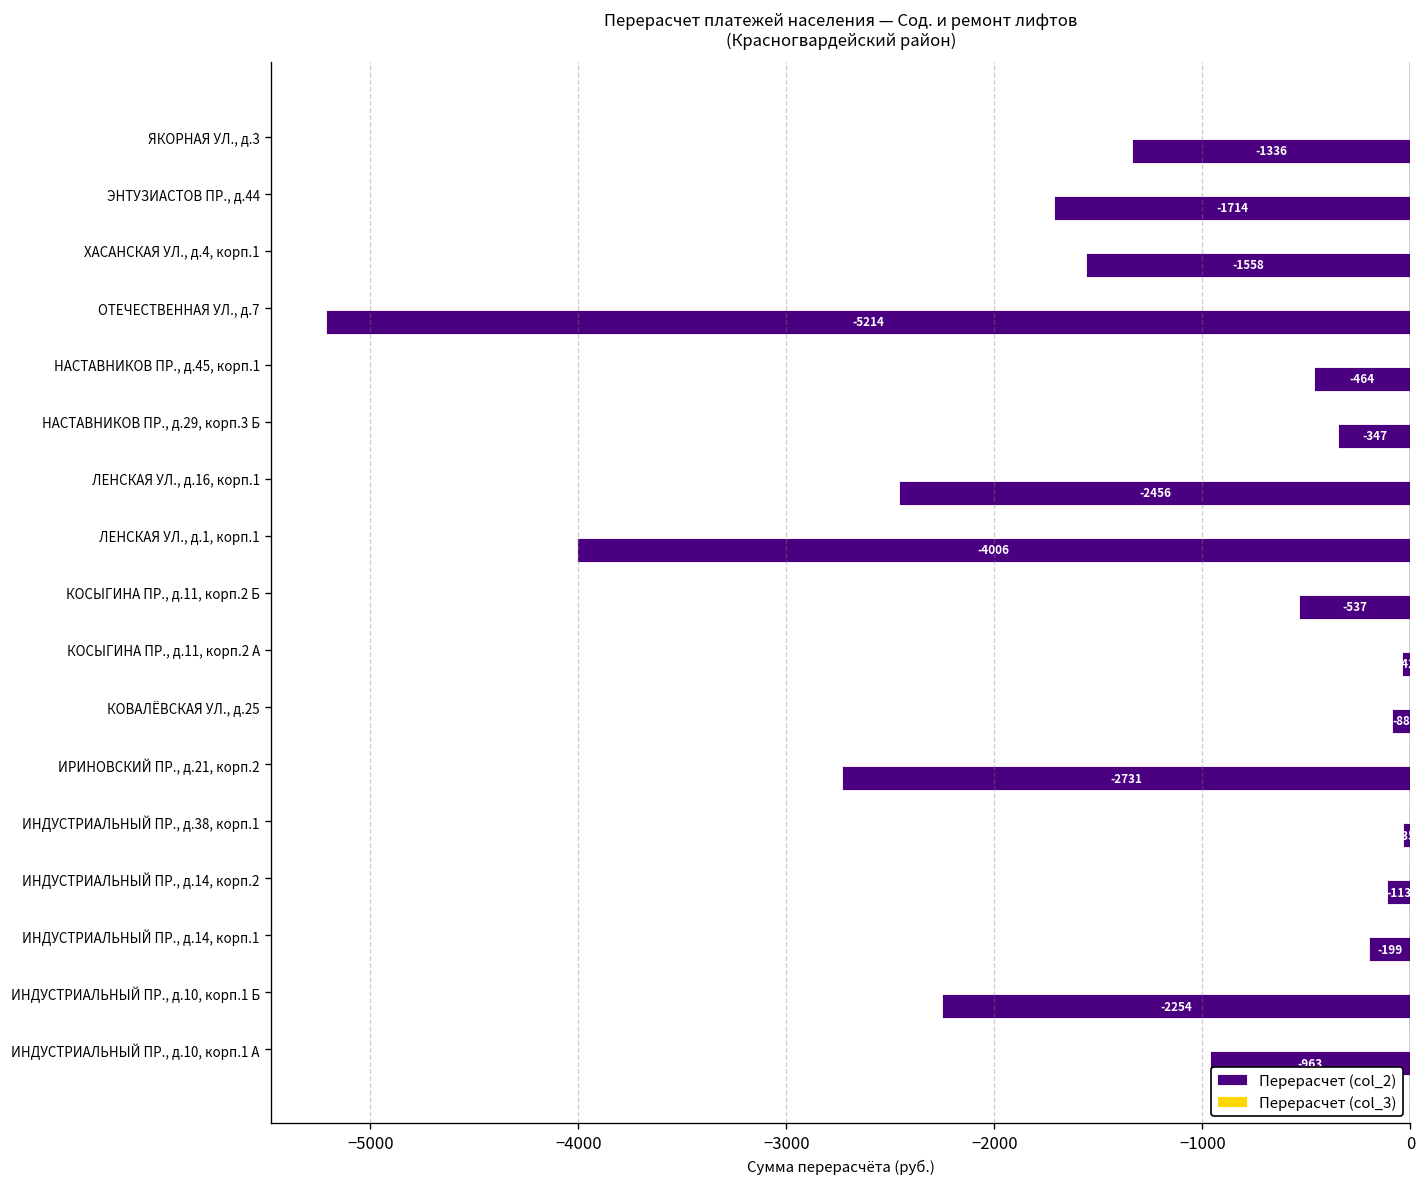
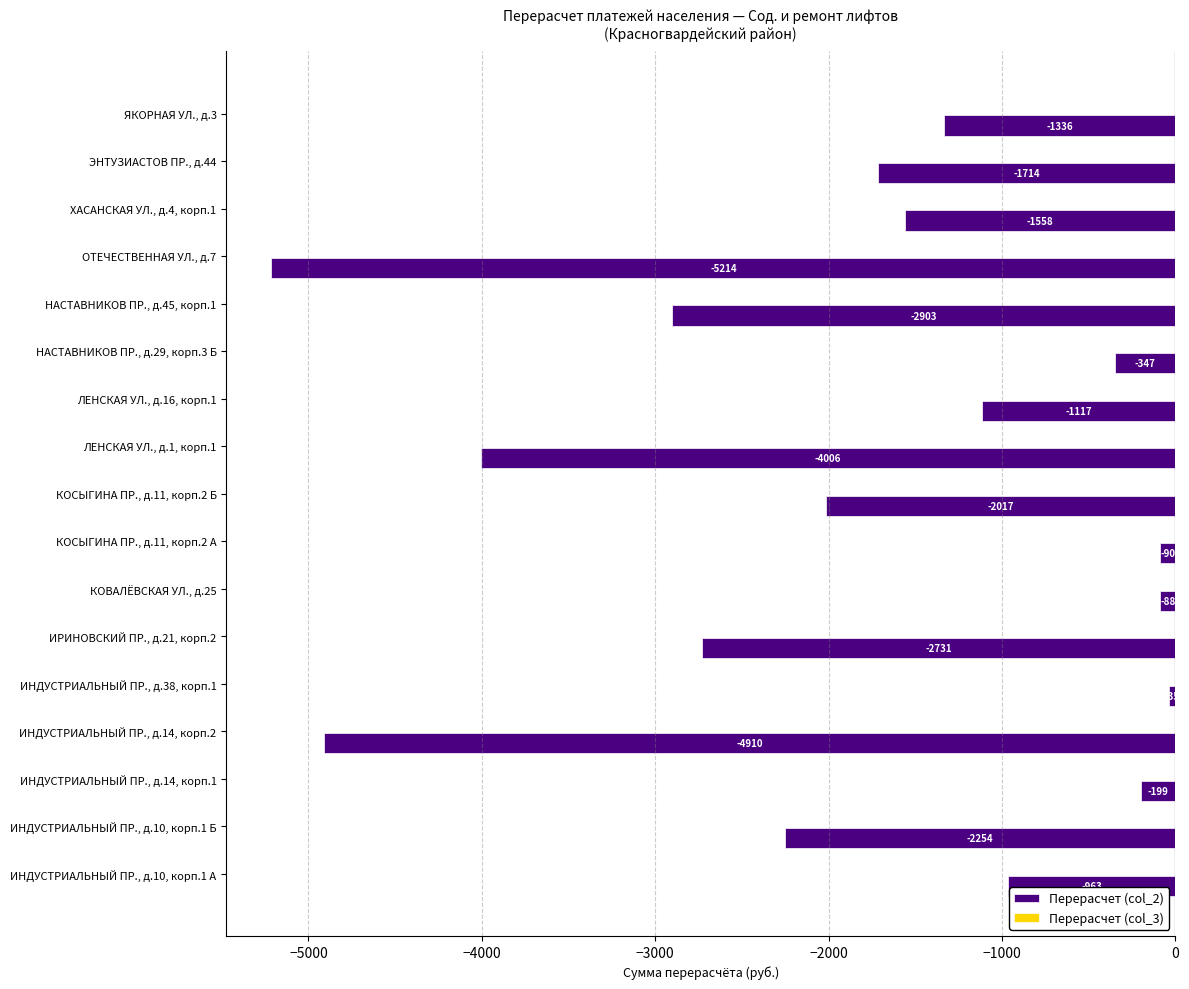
Перерасчет (col_2), НАСТАВНИКОВ ПР., д.45, корп.1: -464 -> -2903
Перерасчет (col_2), ЛЕНСКАЯ УЛ., д.16, корп.1: -2456 -> -1117
Перерасчет (col_2), КОСЫГИНА ПР., д.11, корп.2 Б: -537 -> -2017
Перерасчет (col_2), КОСЫГИНА ПР., д.11, корп.2 А: -40 -> -90
Перерасчет (col_2), ИНДУСТРИАЛЬНЫЙ ПР., д.14, корп.2: -113 -> -4910
